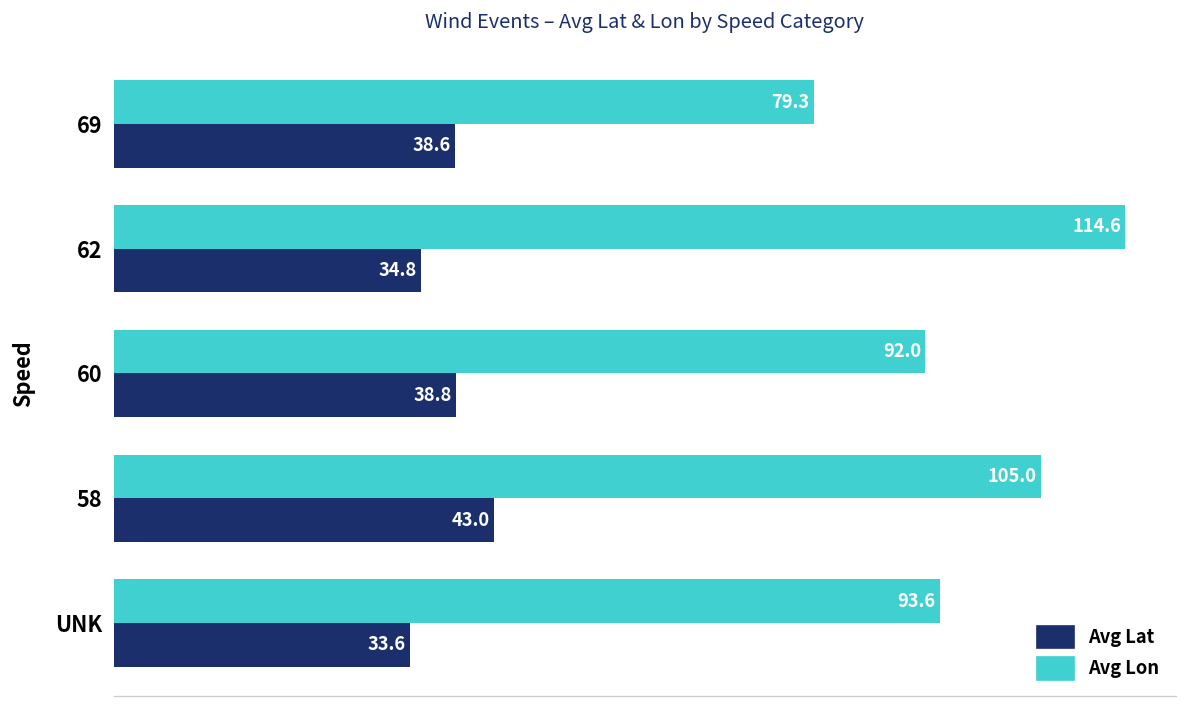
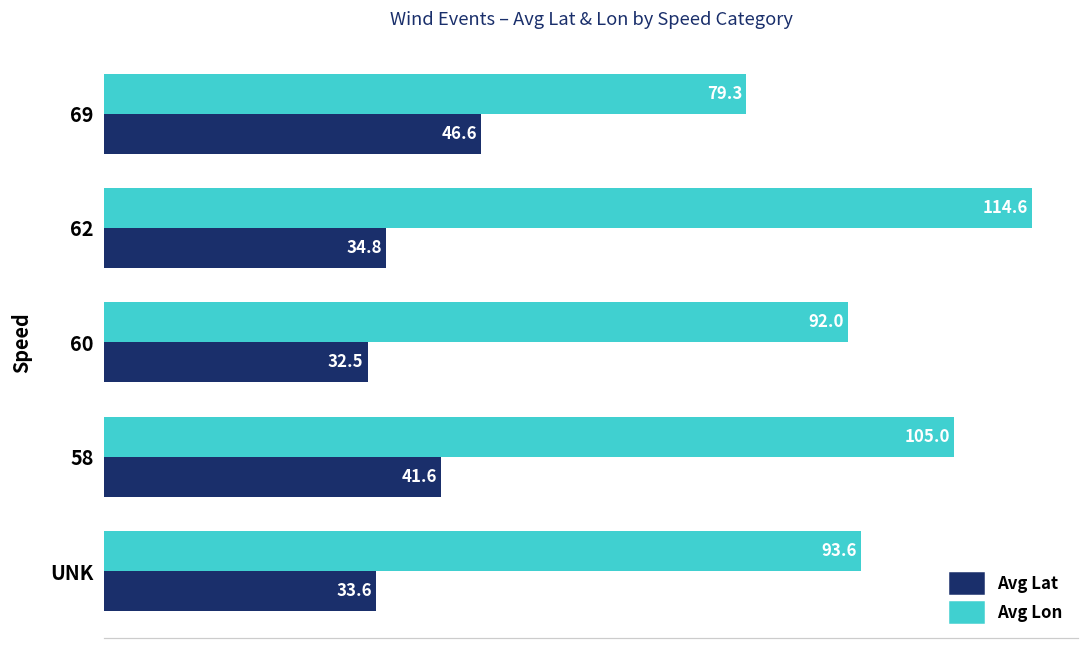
Avg Lat, 69: 38.6 -> 46.6
Avg Lat, 60: 38.8 -> 32.5
Avg Lat, 58: 43.0 -> 41.6
